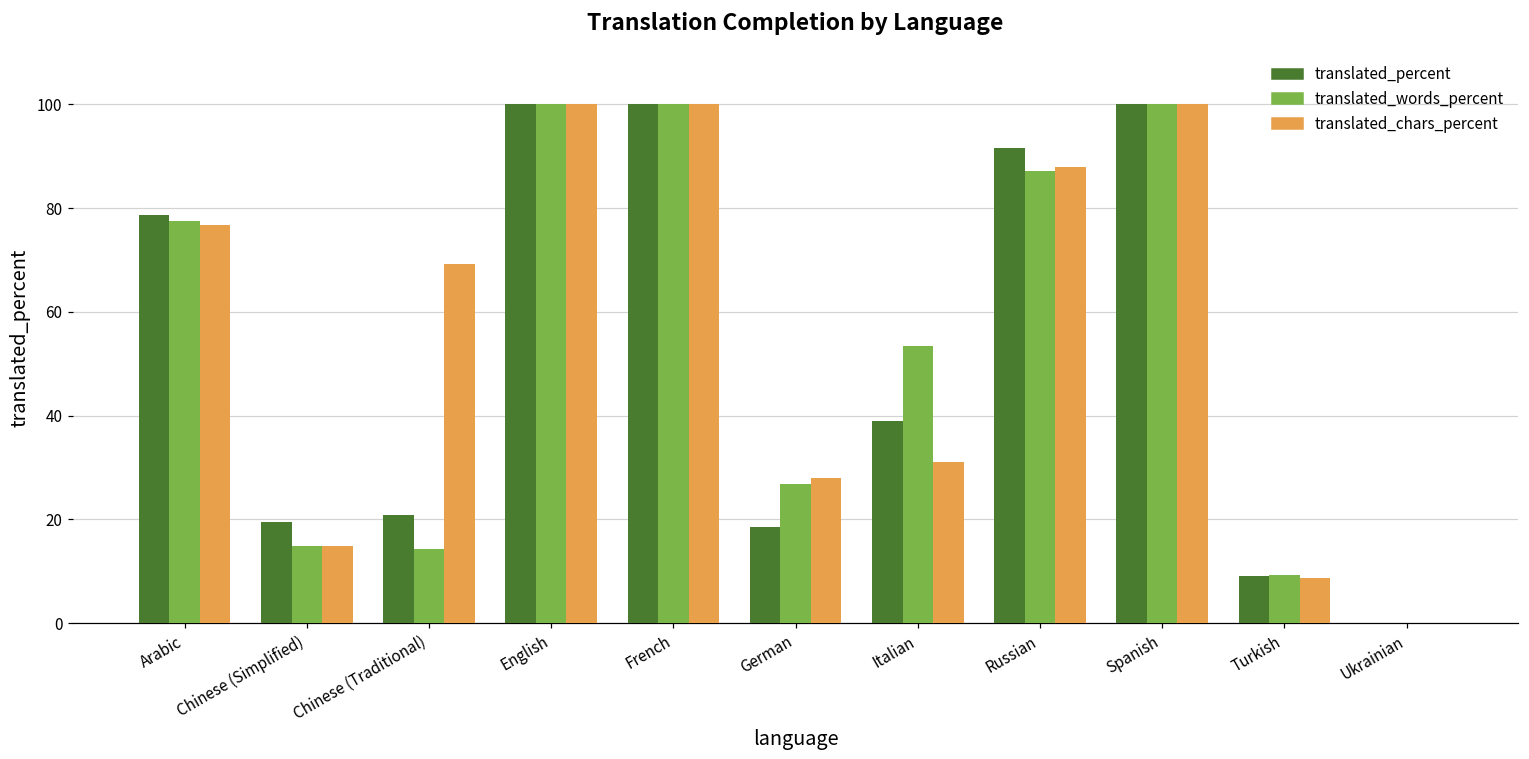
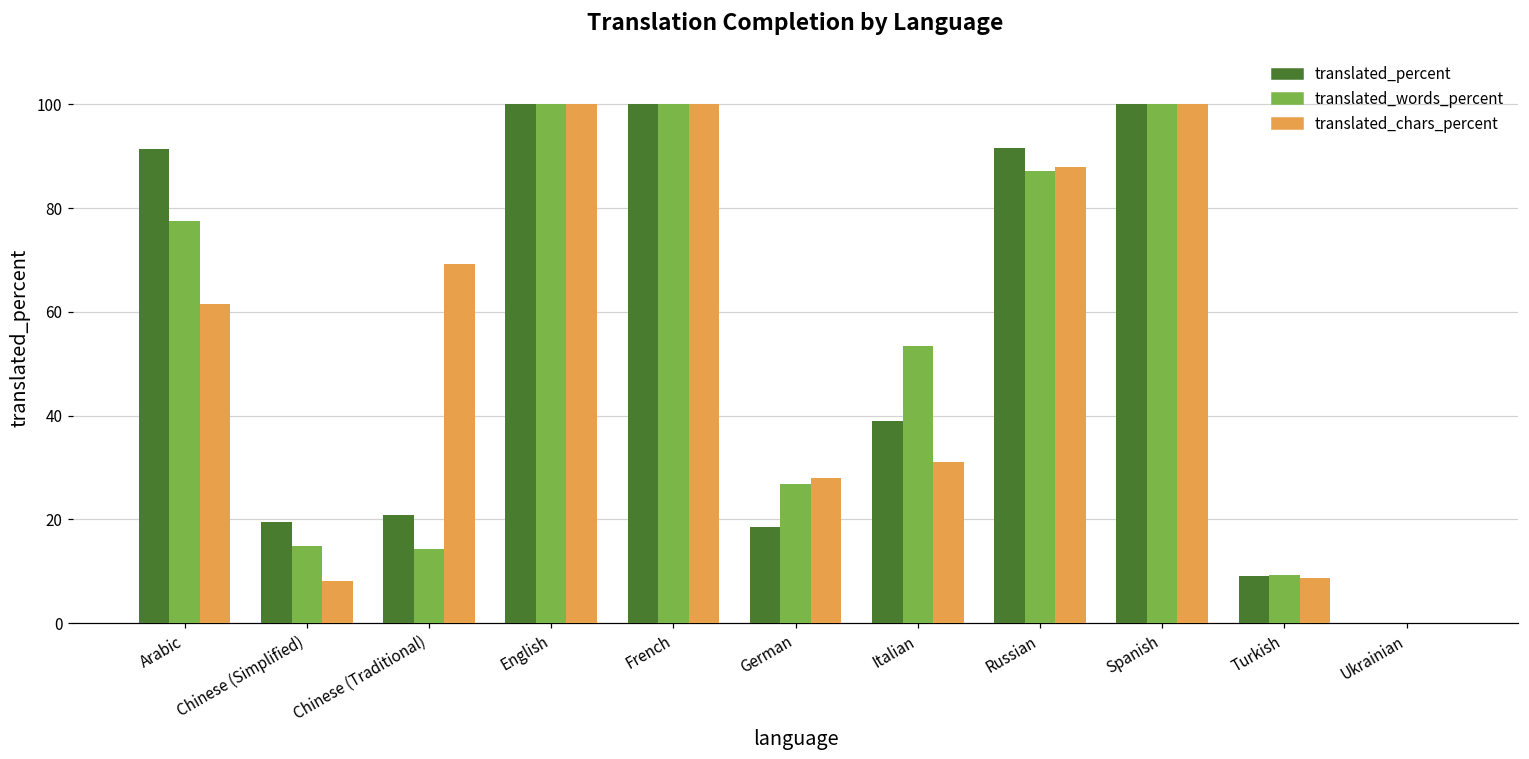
translated_percent, Arabic: 79 -> 91
translated_chars_percent, Arabic: 77 -> 62
translated_chars_percent, Chinese (Simplified): 15 -> 8
